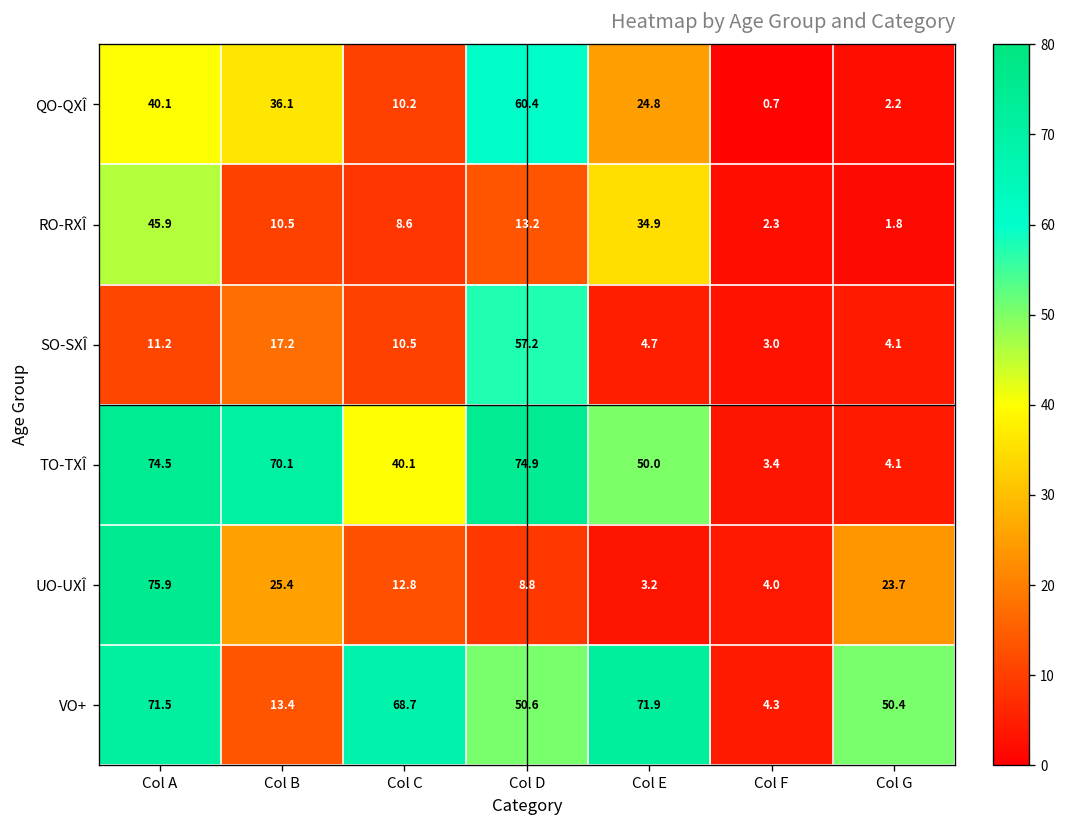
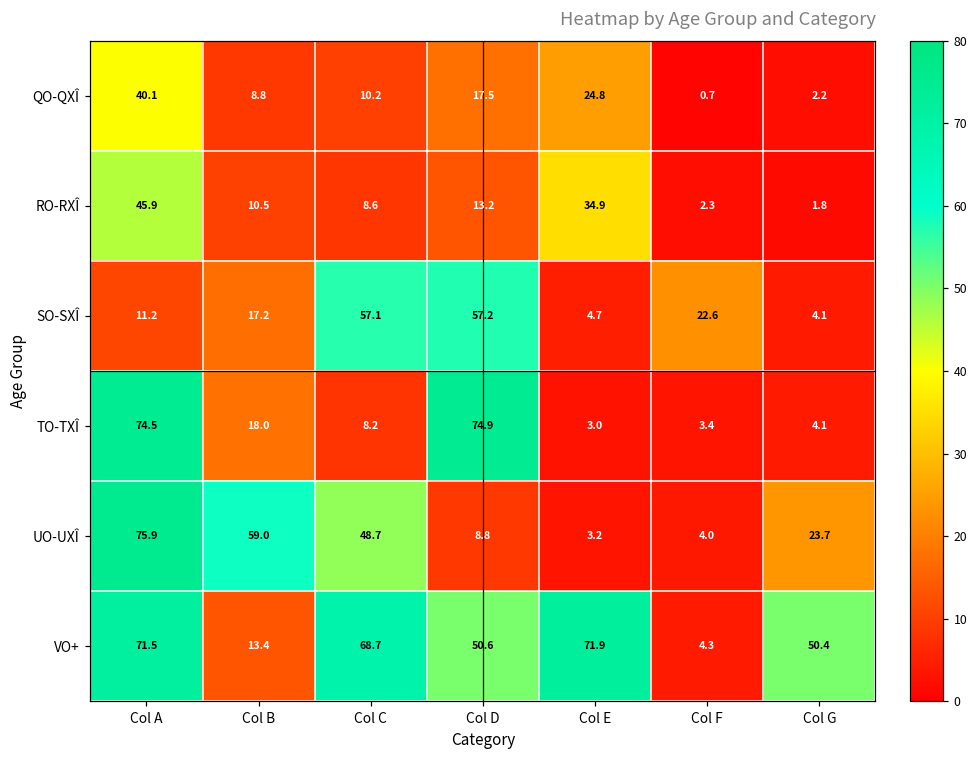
QO-QXÎ, Col B: 36.1 -> 8.8
QO-QXÎ, Col D: 60.4 -> 17.5
SO-SXÎ, Col C: 10.5 -> 57.1
SO-SXÎ, Col F: 3.0 -> 22.6
TO-TXÎ, Col B: 70.1 -> 18.0
TO-TXÎ, Col C: 40.1 -> 8.2
TO-TXÎ, Col E: 50.0 -> 3.0
UO-UXÎ, Col B: 25.4 -> 59.0
UO-UXÎ, Col C: 12.8 -> 48.7
